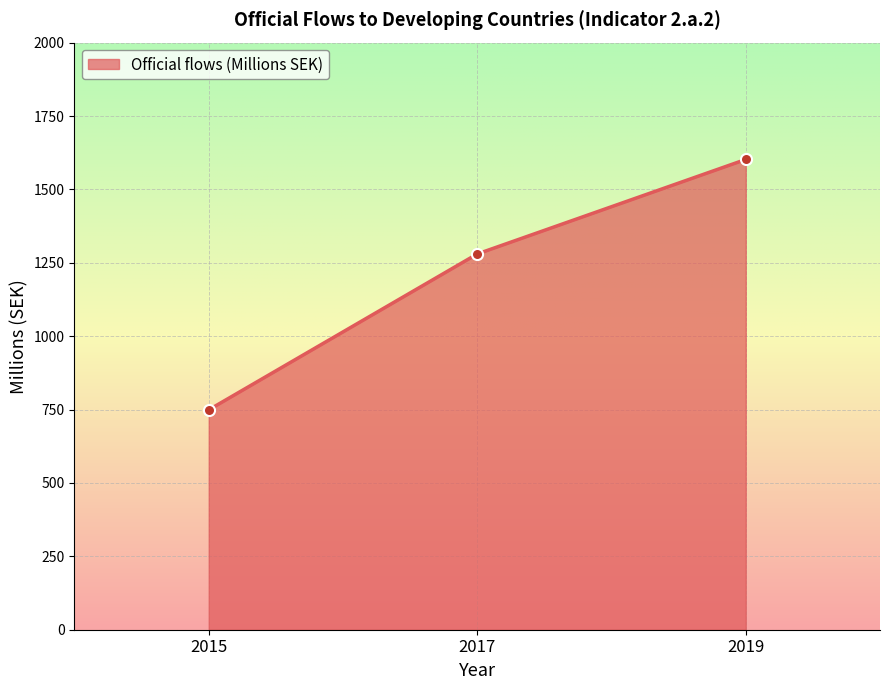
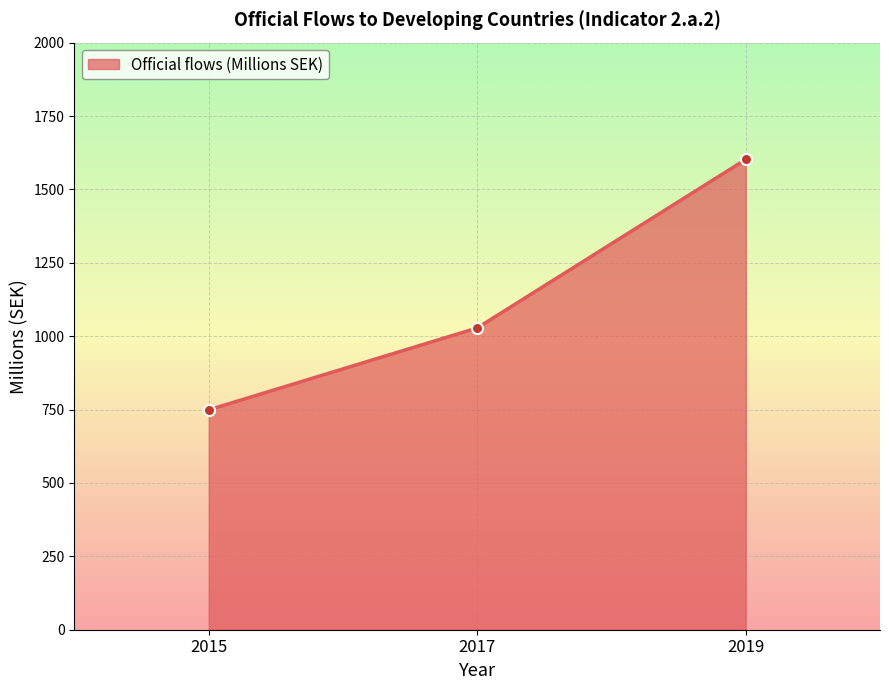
2017: 1280 -> 1030
